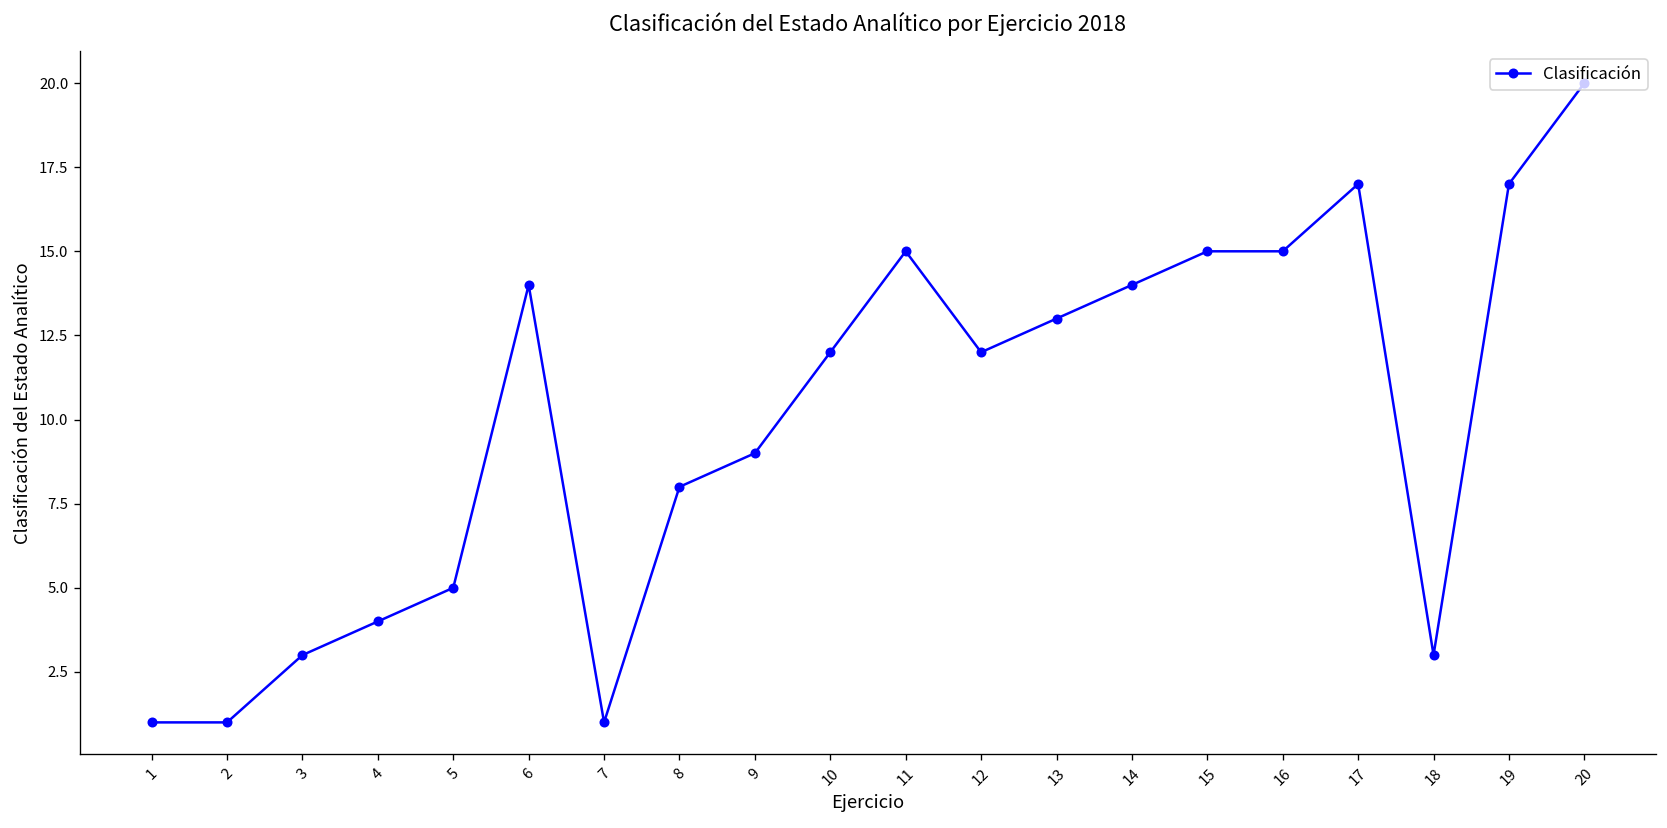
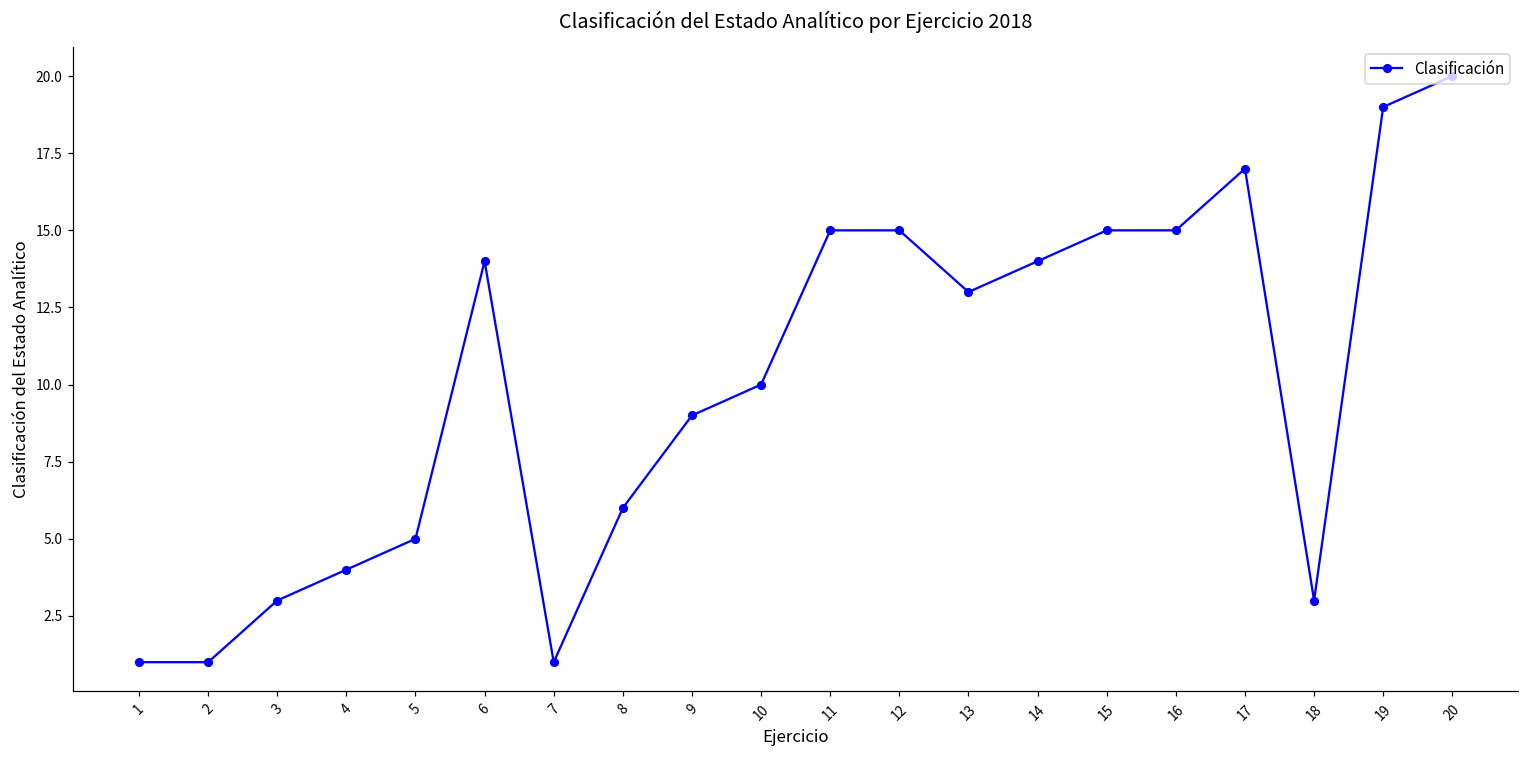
8: 8 -> 6
10: 12 -> 10
12: 12 -> 15
19: 17 -> 19
